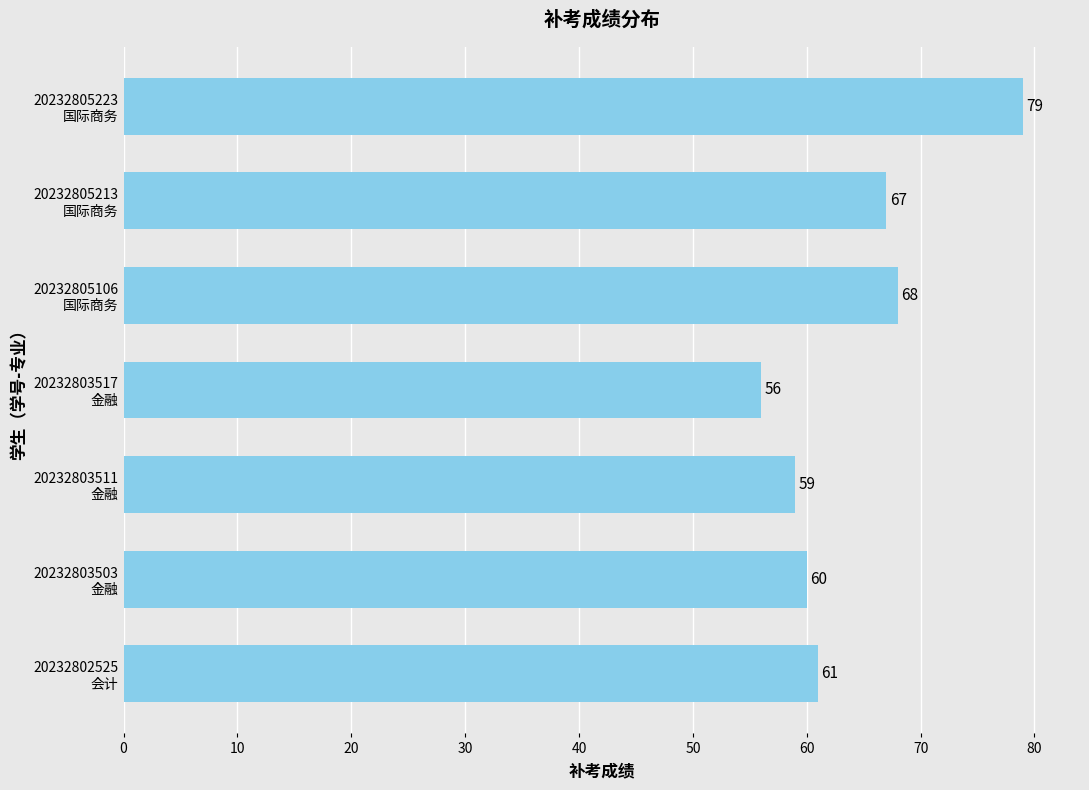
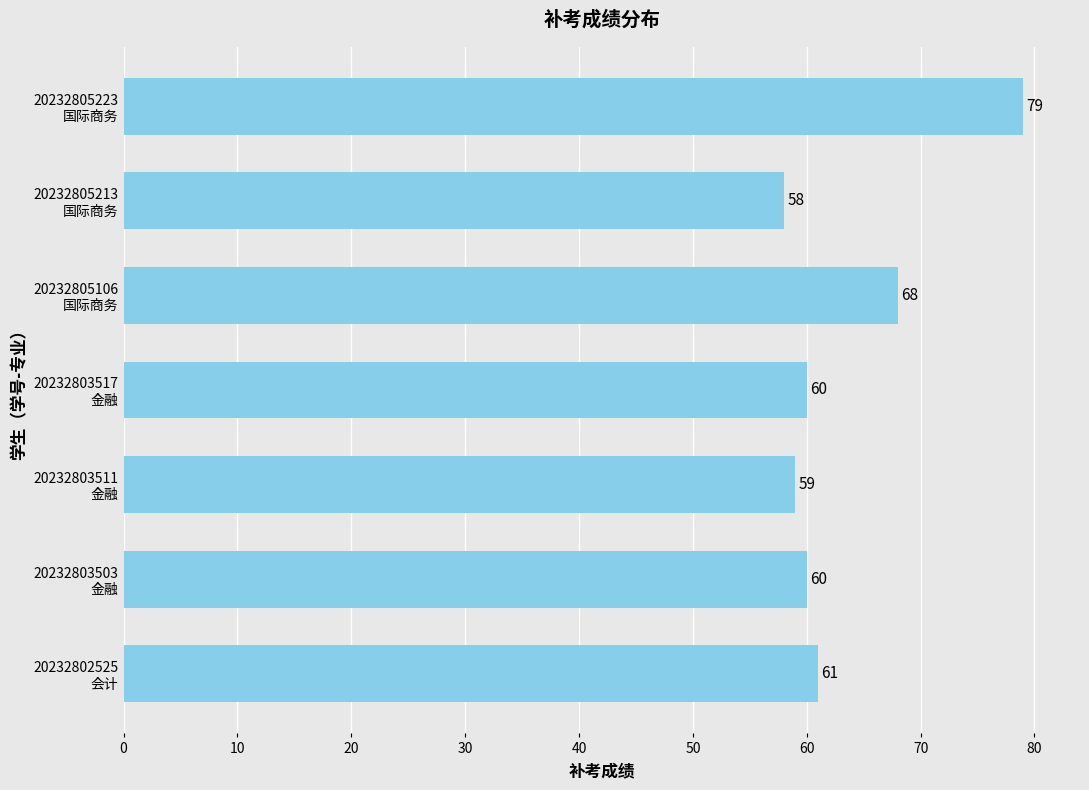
20232805213 国际商务: 67 -> 58
20232803517 金融: 56 -> 60
